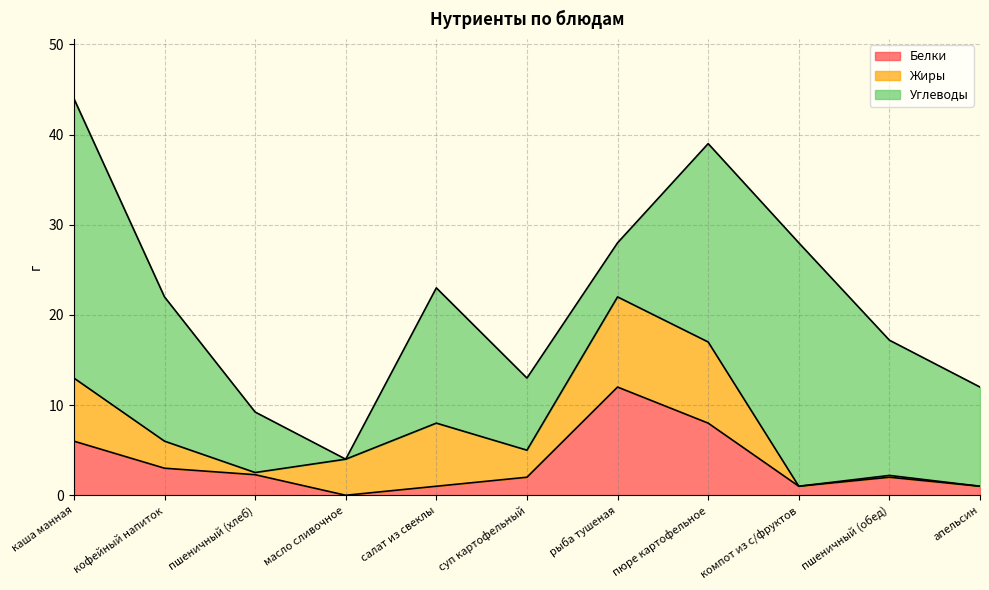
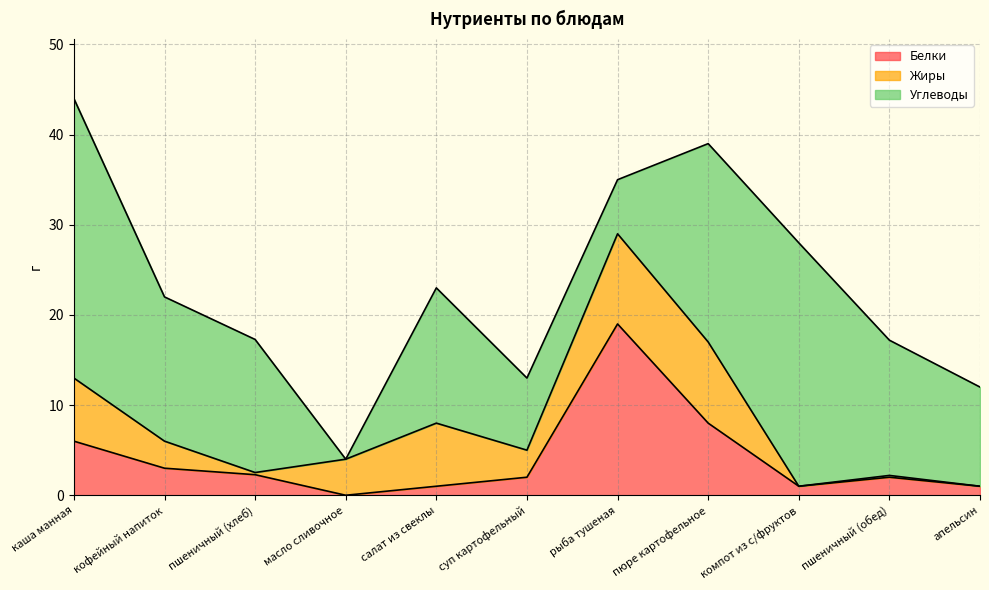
Углеводы, пшеничный (хлеб): 7 -> 15
Белки, рыба тушеная: 12 -> 19
